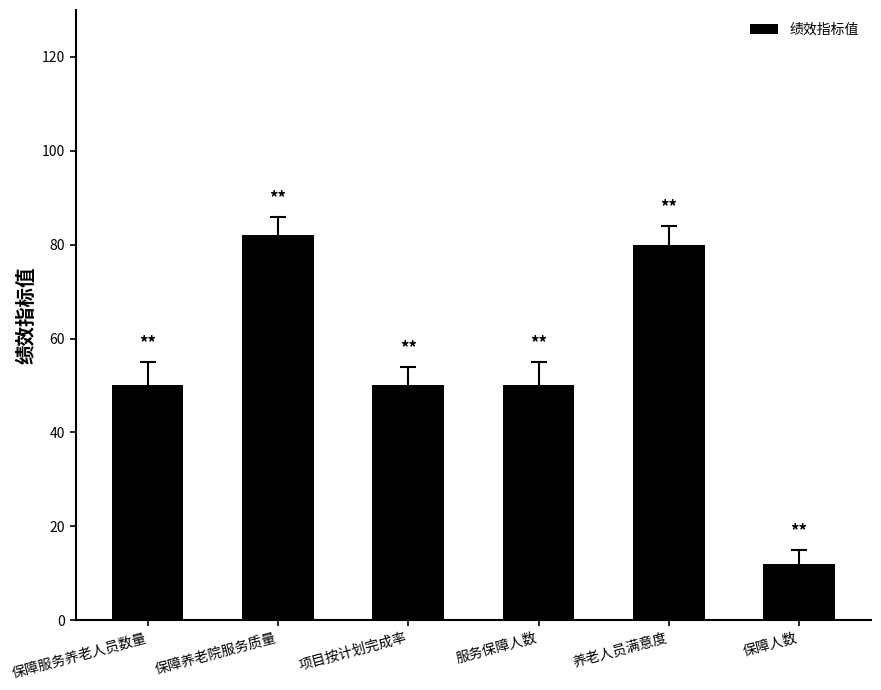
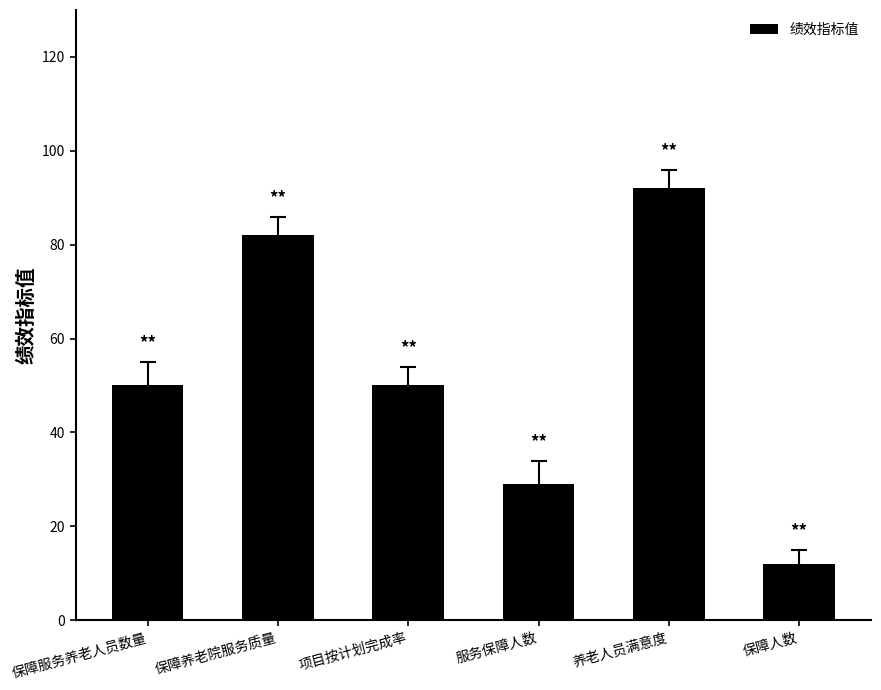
绩效指标值, 服务保障人数: 50 -> 29
绩效指标值, 养老人员满意度: 80 -> 92
